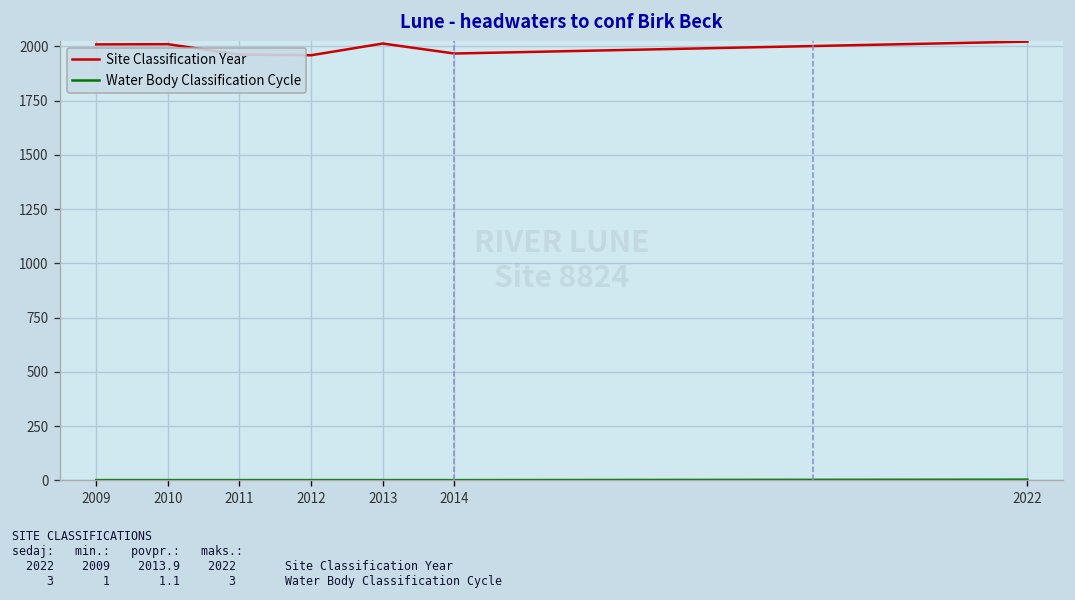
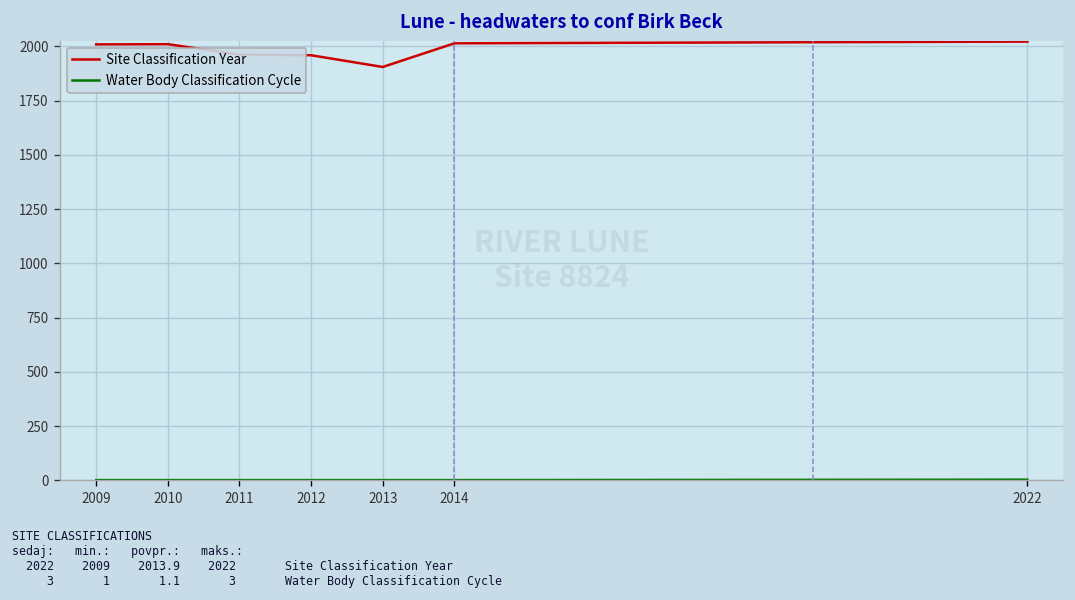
Site Classification Year, 2013: 2010 -> 1910
Site Classification Year, 2014: 1970 -> 2010
